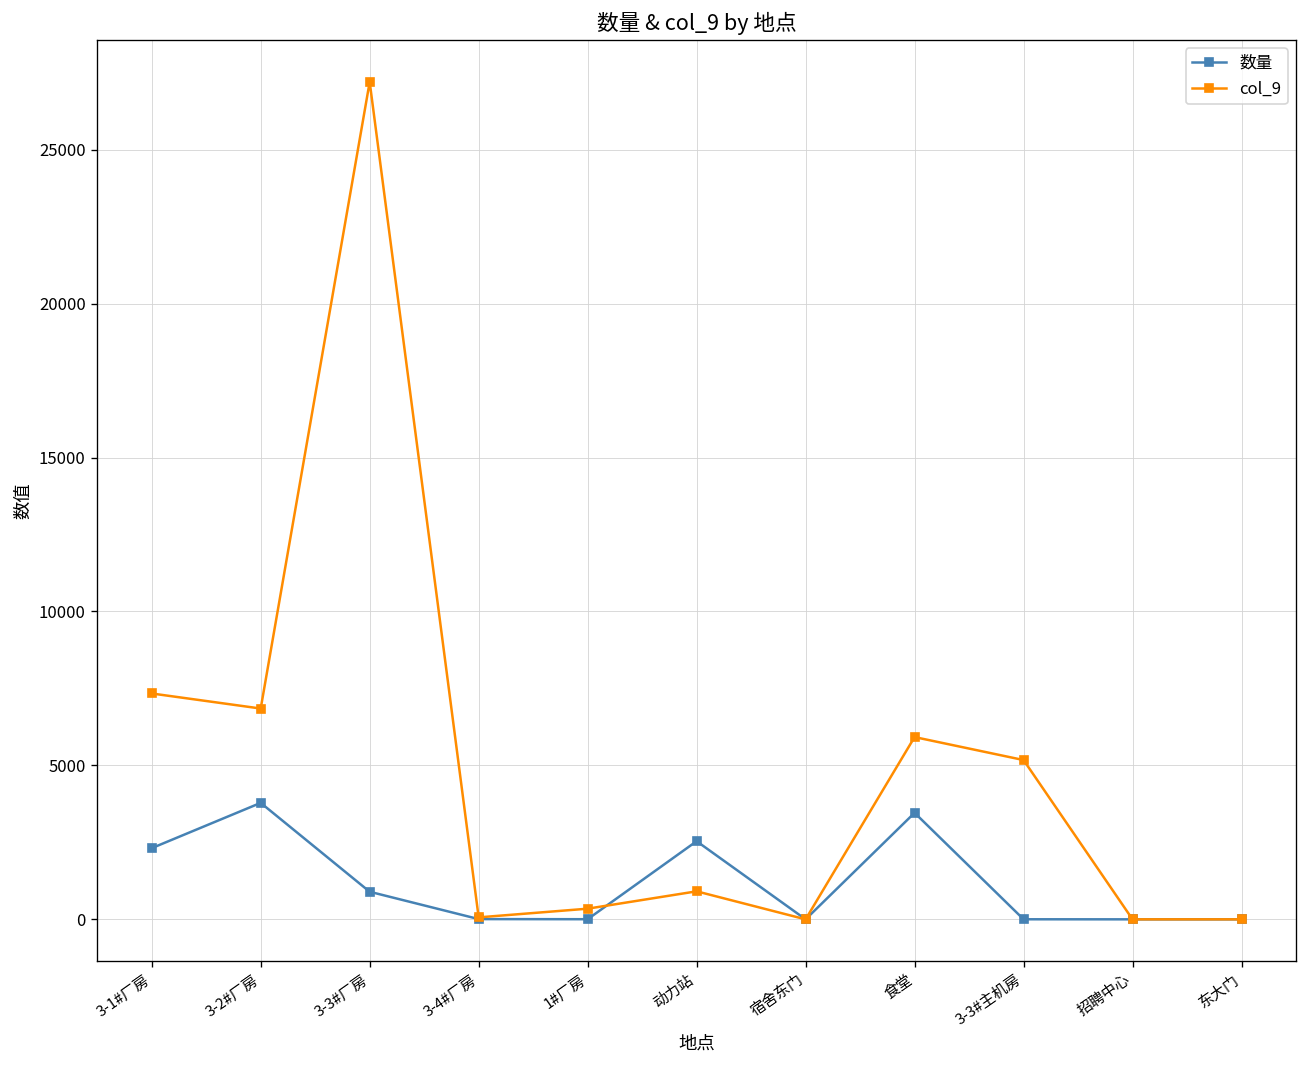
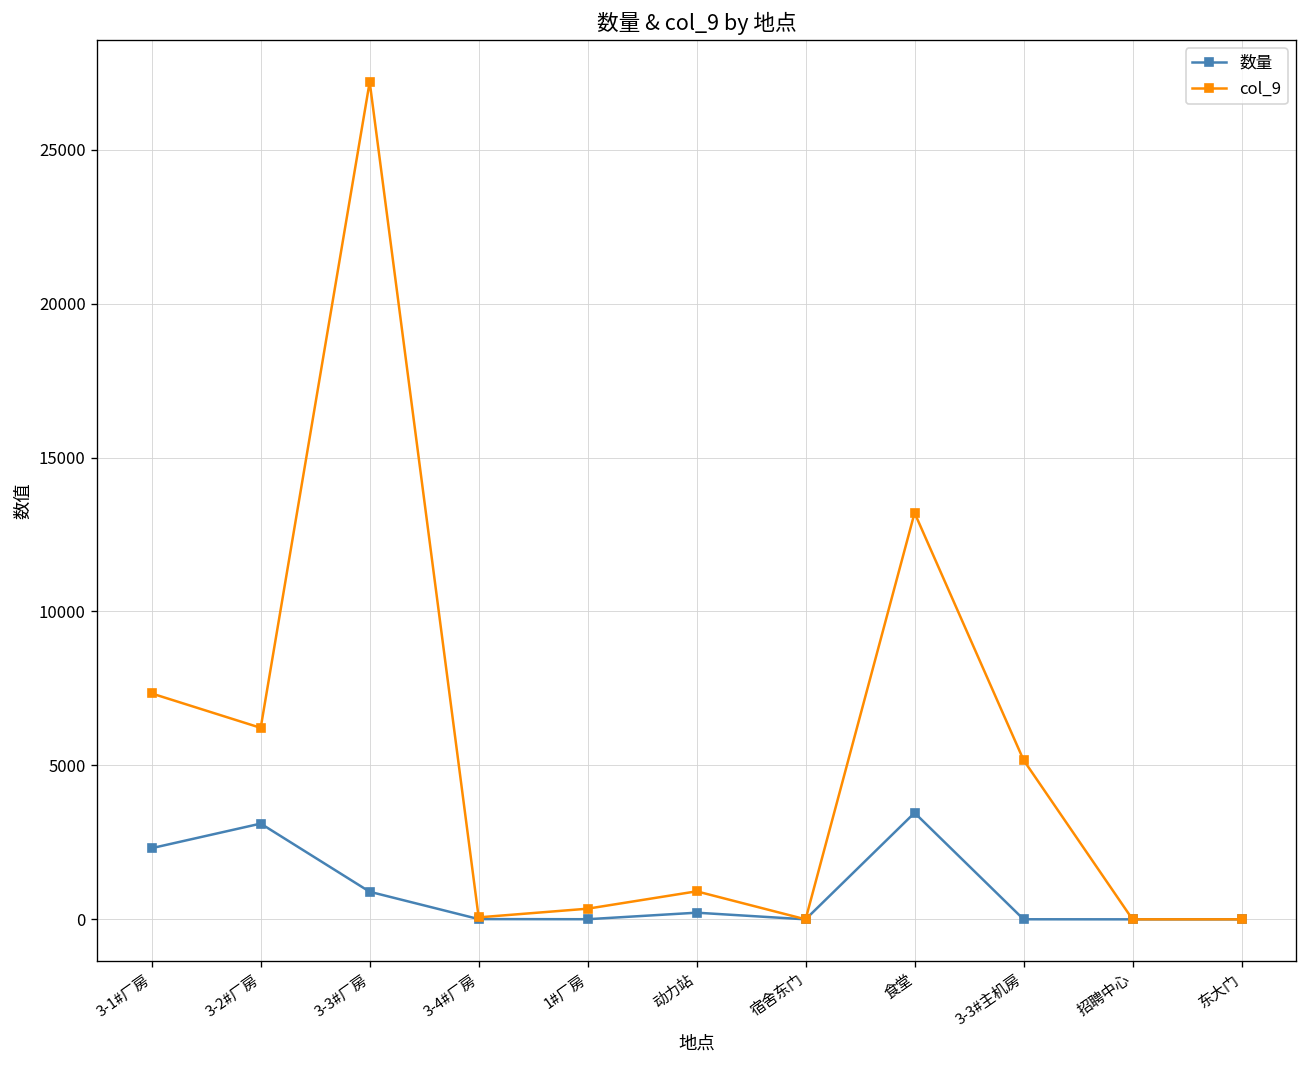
数量, 3-2#厂房: 3800 -> 3100
col_9, 3-2#厂房: 6800 -> 6200
数量, 动力站: 2500 -> 200
col_9, 食堂: 5900 -> 13200
